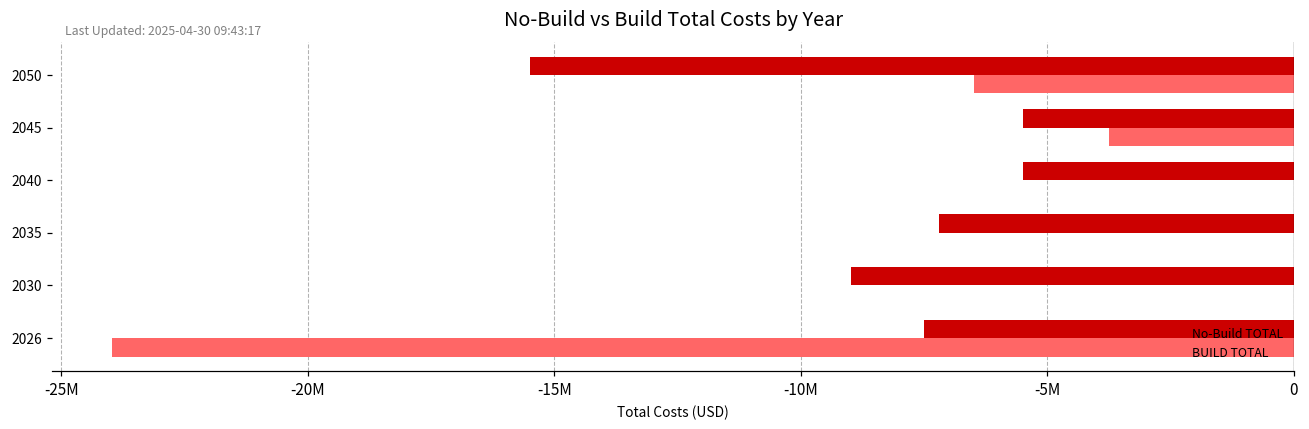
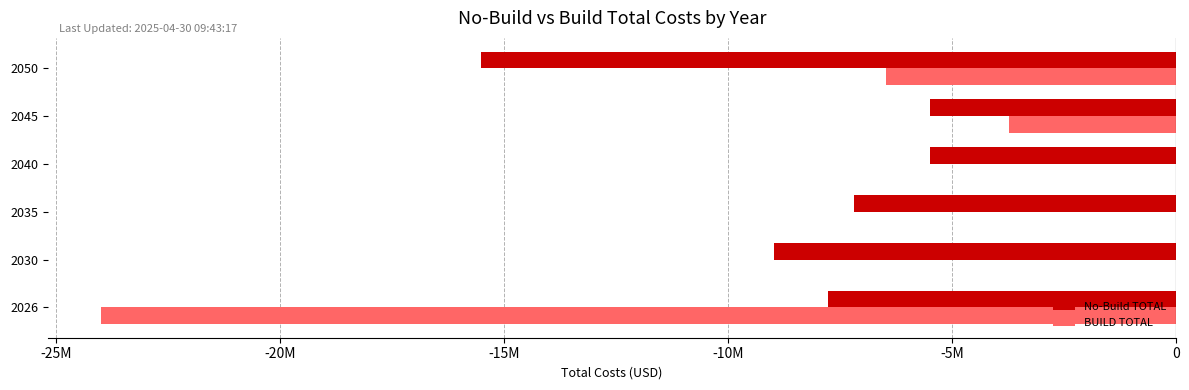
No-Build TOTAL, 2026: -7500000 -> -7800000
